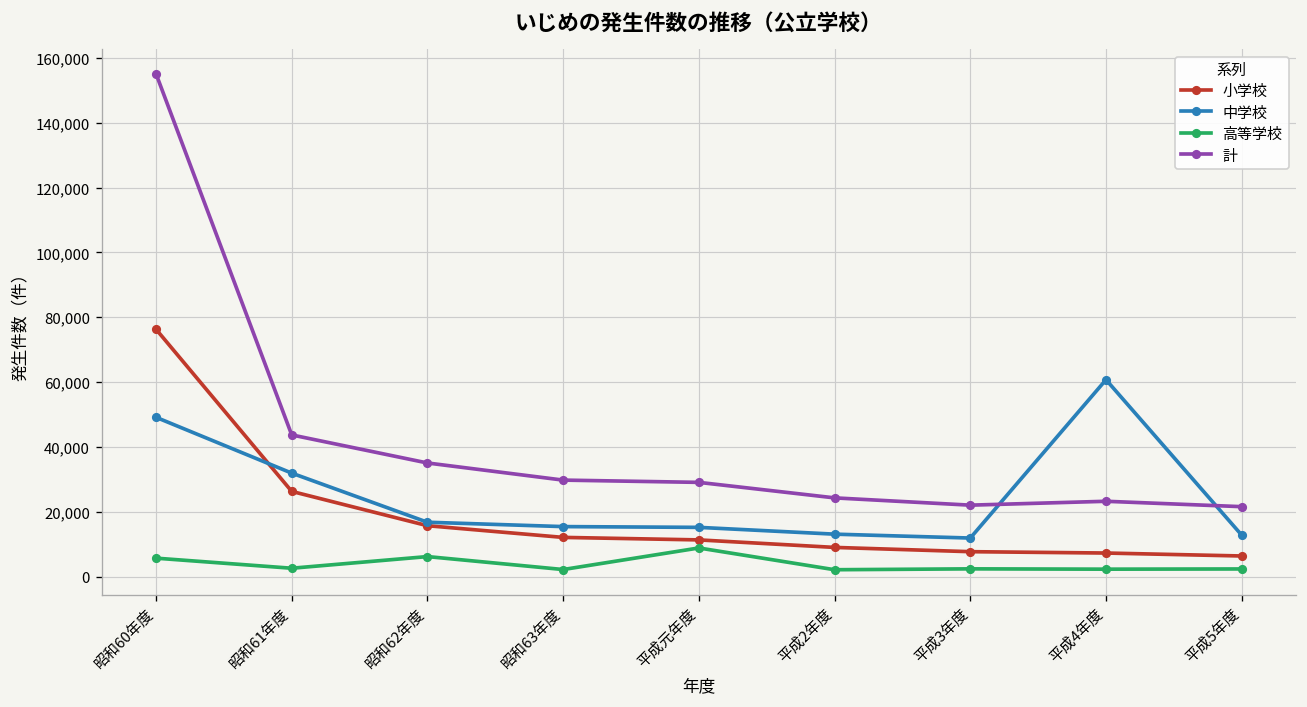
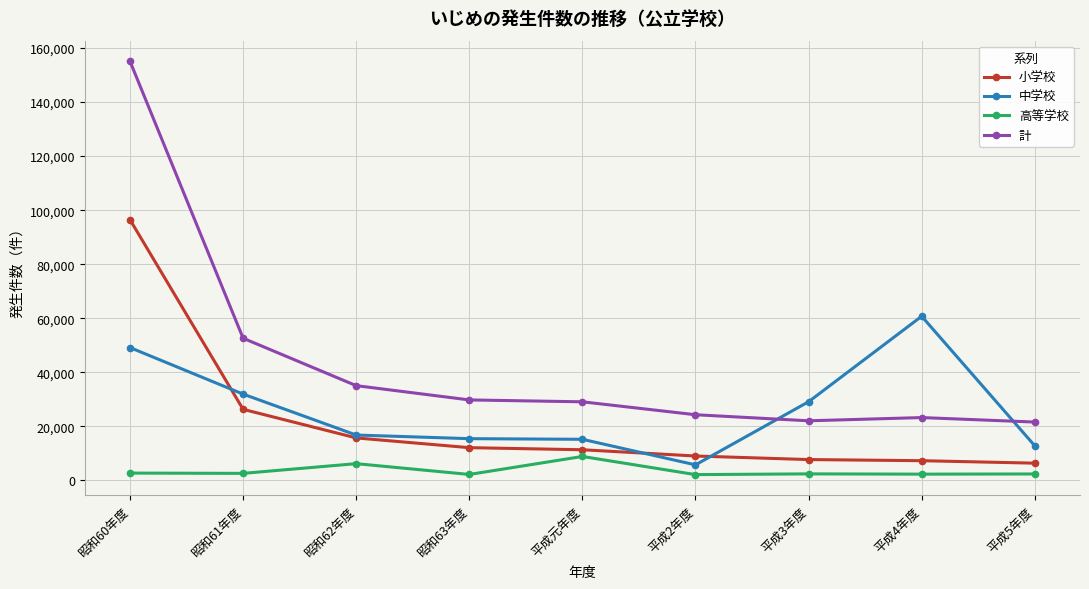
小学校, 昭和60年度: 76,000 -> 96,000
高等学校, 昭和60年度: 6,000 -> 3,000
計, 昭和61年度: 44,000 -> 53,000
中学校, 平成2年度: 13,000 -> 6,000
中学校, 平成3年度: 12,000 -> 29,000
